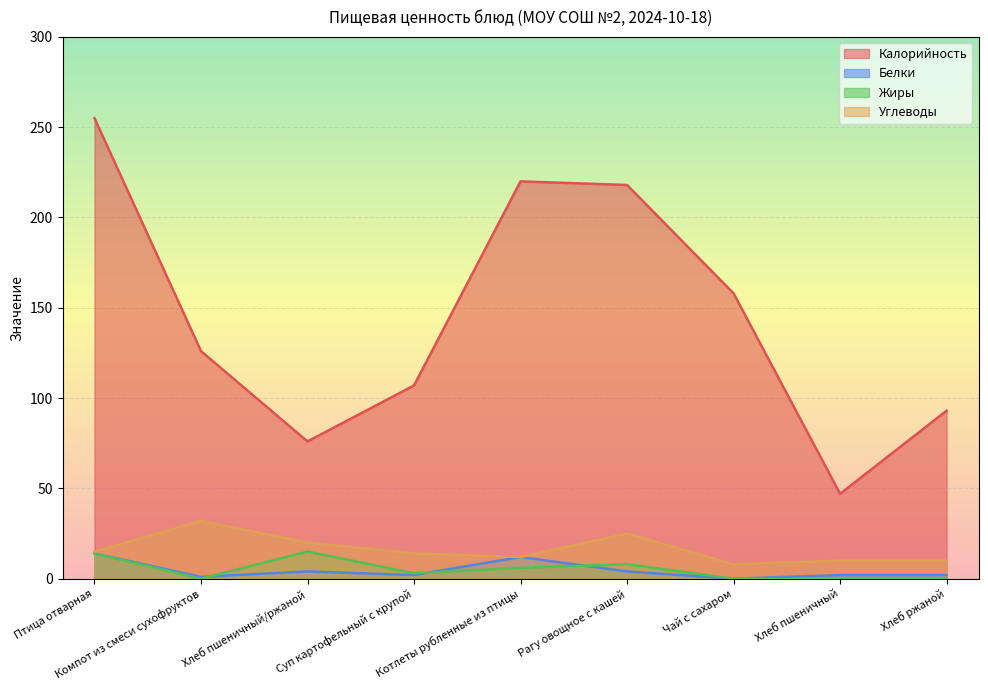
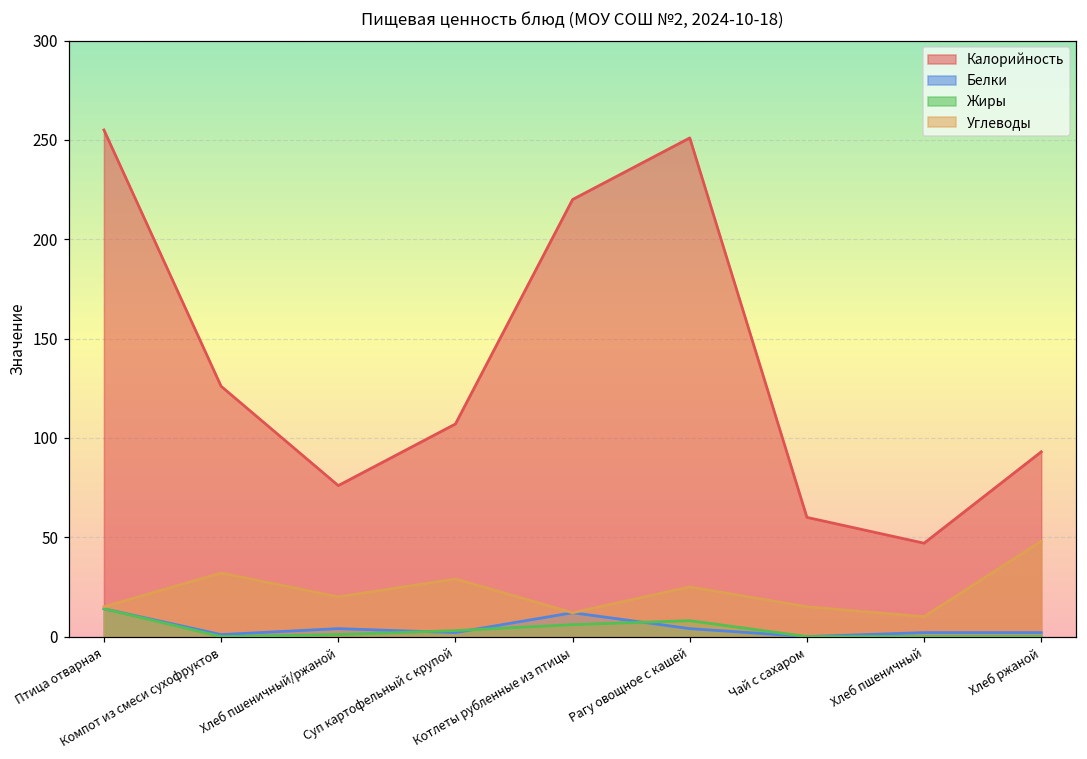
Жиры, Хлеб пшеничный/ржаной: 15 -> 1
Углеводы, Суп картофельный с крупой: 14 -> 29
Калорийность, Рагу овощное с кашей: 218 -> 251
Калорийность, Чай с сахаром: 158 -> 60
Углеводы, Чай с сахаром: 8 -> 15
Углеводы, Хлеб ржаной: 10 -> 48
